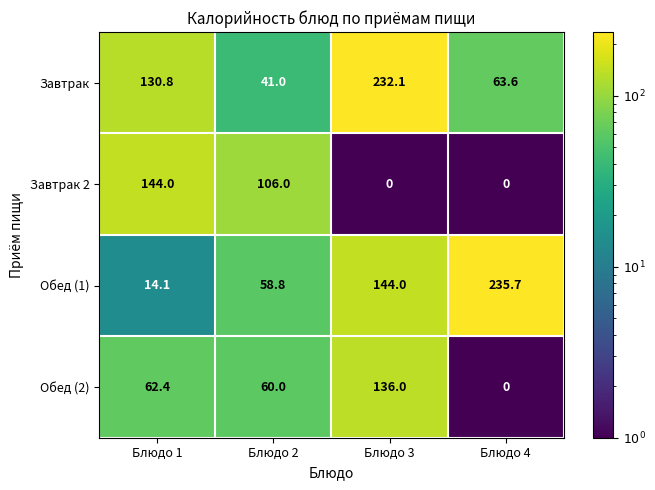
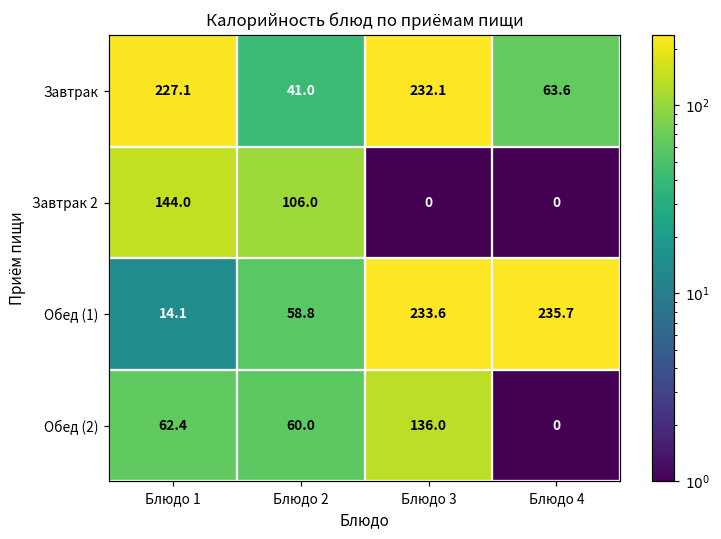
Завтрак, Блюдо 1: 130.8 -> 227.1
Обед (1), Блюдо 3: 144.0 -> 233.6
